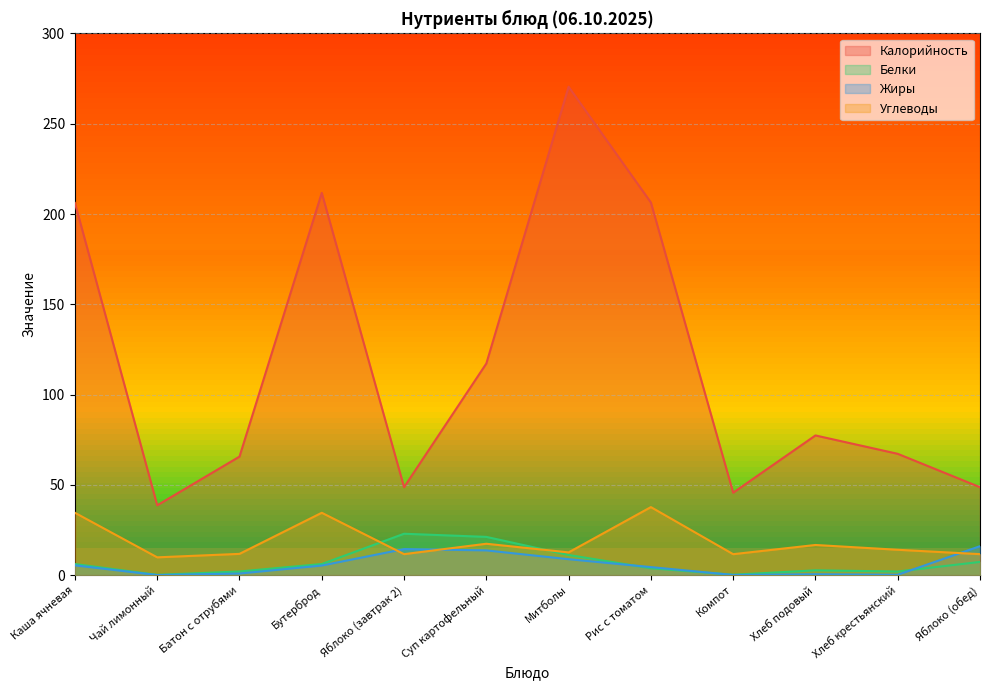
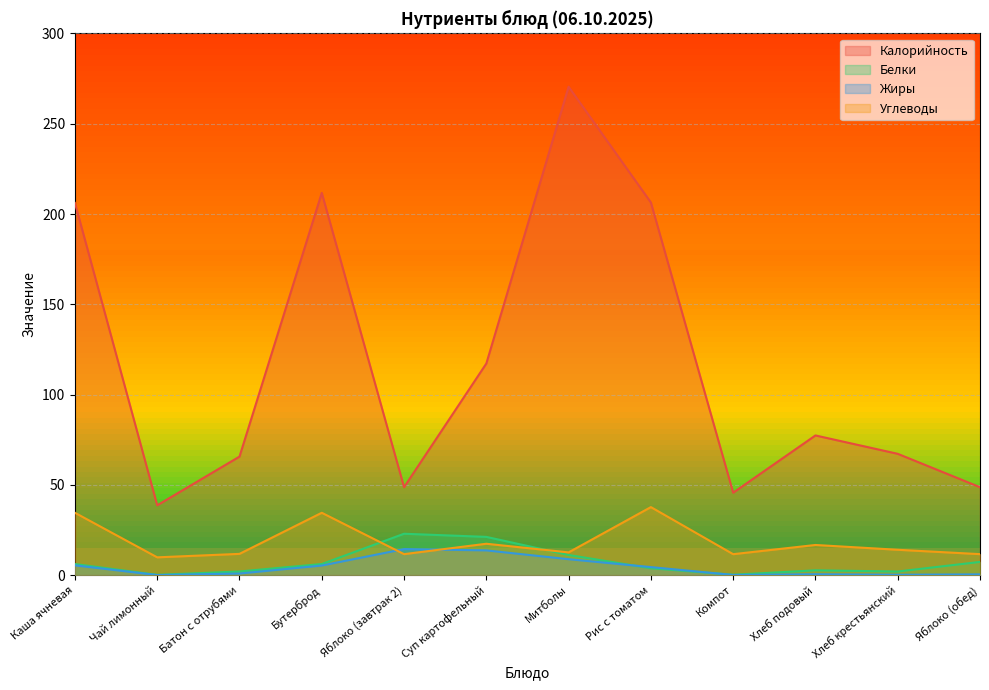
Жиры, Яблоко (обед): 16 -> 0
